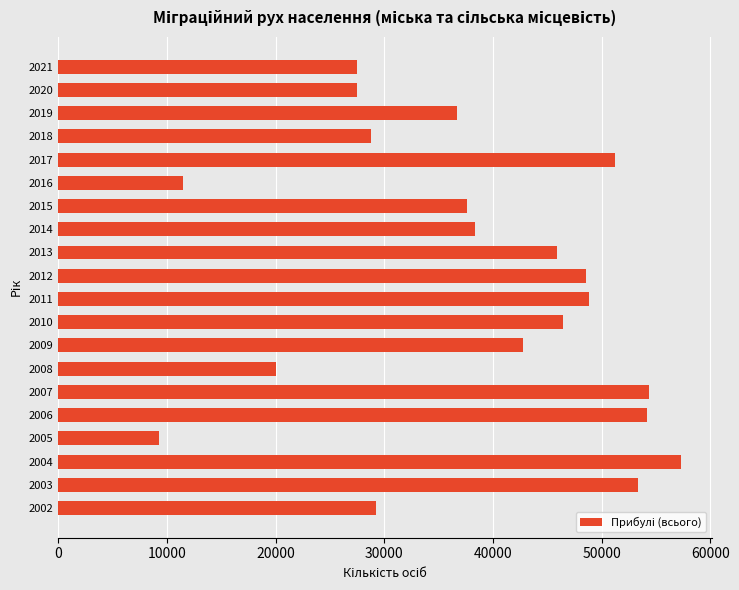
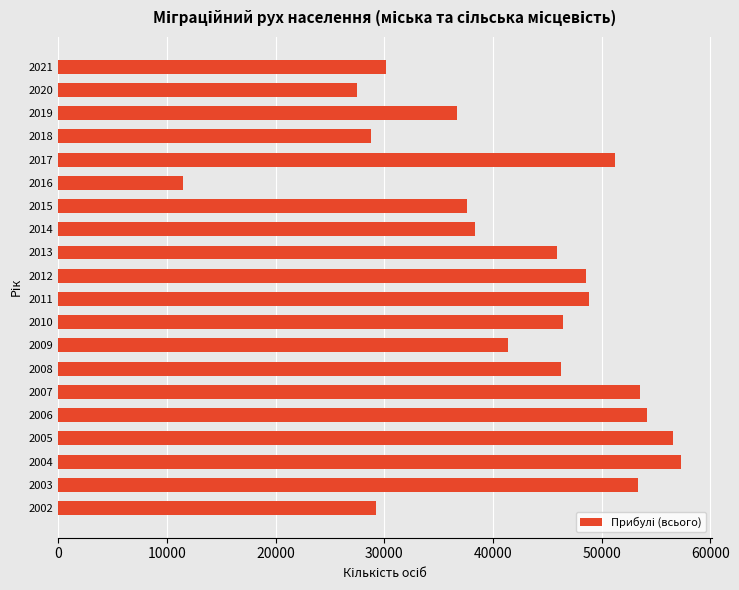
2021: 27500 -> 30100
2009: 42700 -> 41400
2008: 20100 -> 46200
2007: 54300 -> 53500
2005: 9300 -> 56500
